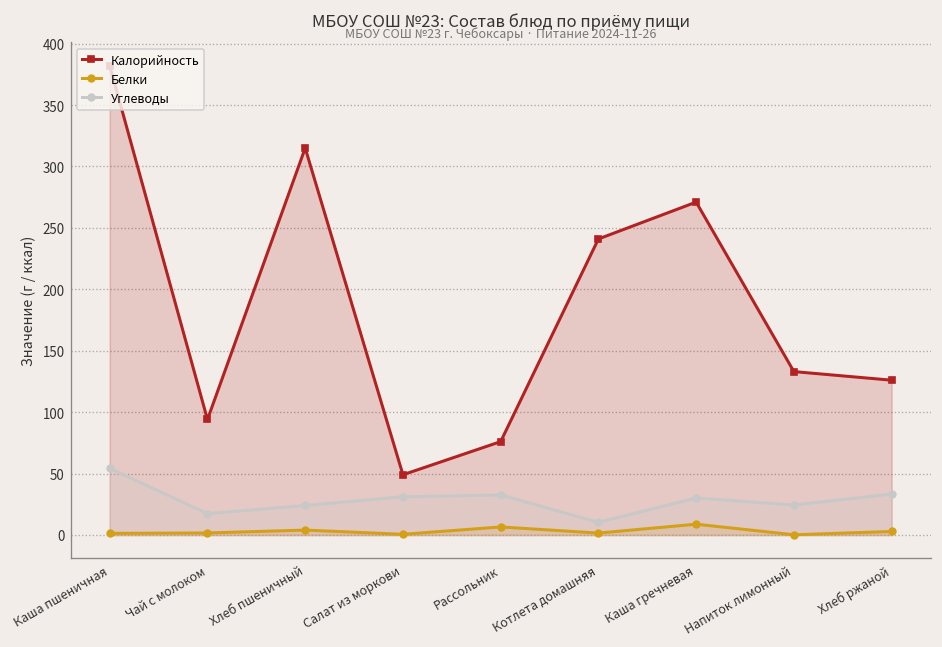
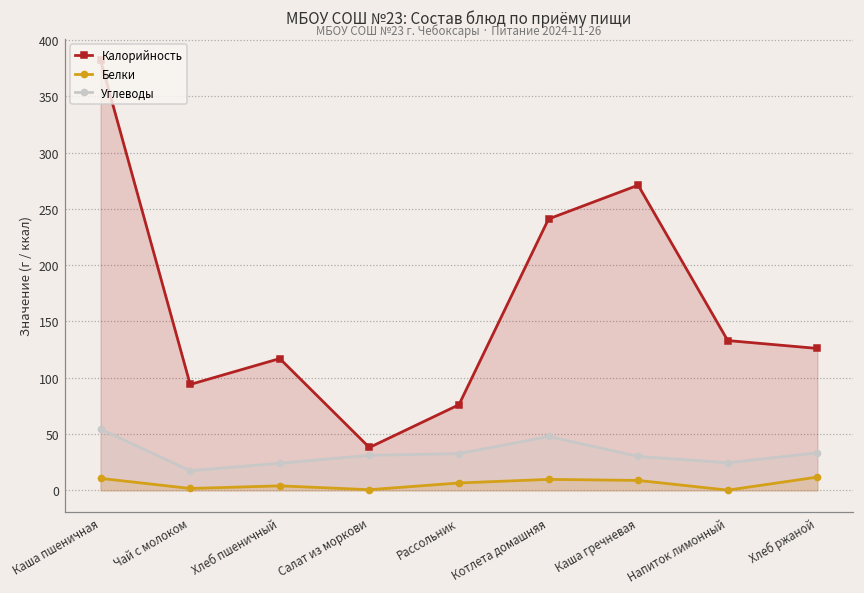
Белки, Каша пшеничная: 1 -> 11
Калорийность, Хлеб пшеничный: 315 -> 117
Калорийность, Салат из моркови: 49 -> 38
Белки, Котлета домашняя: 2 -> 10
Углеводы, Котлета домашняя: 10 -> 48
Белки, Хлеб ржаной: 3 -> 12
